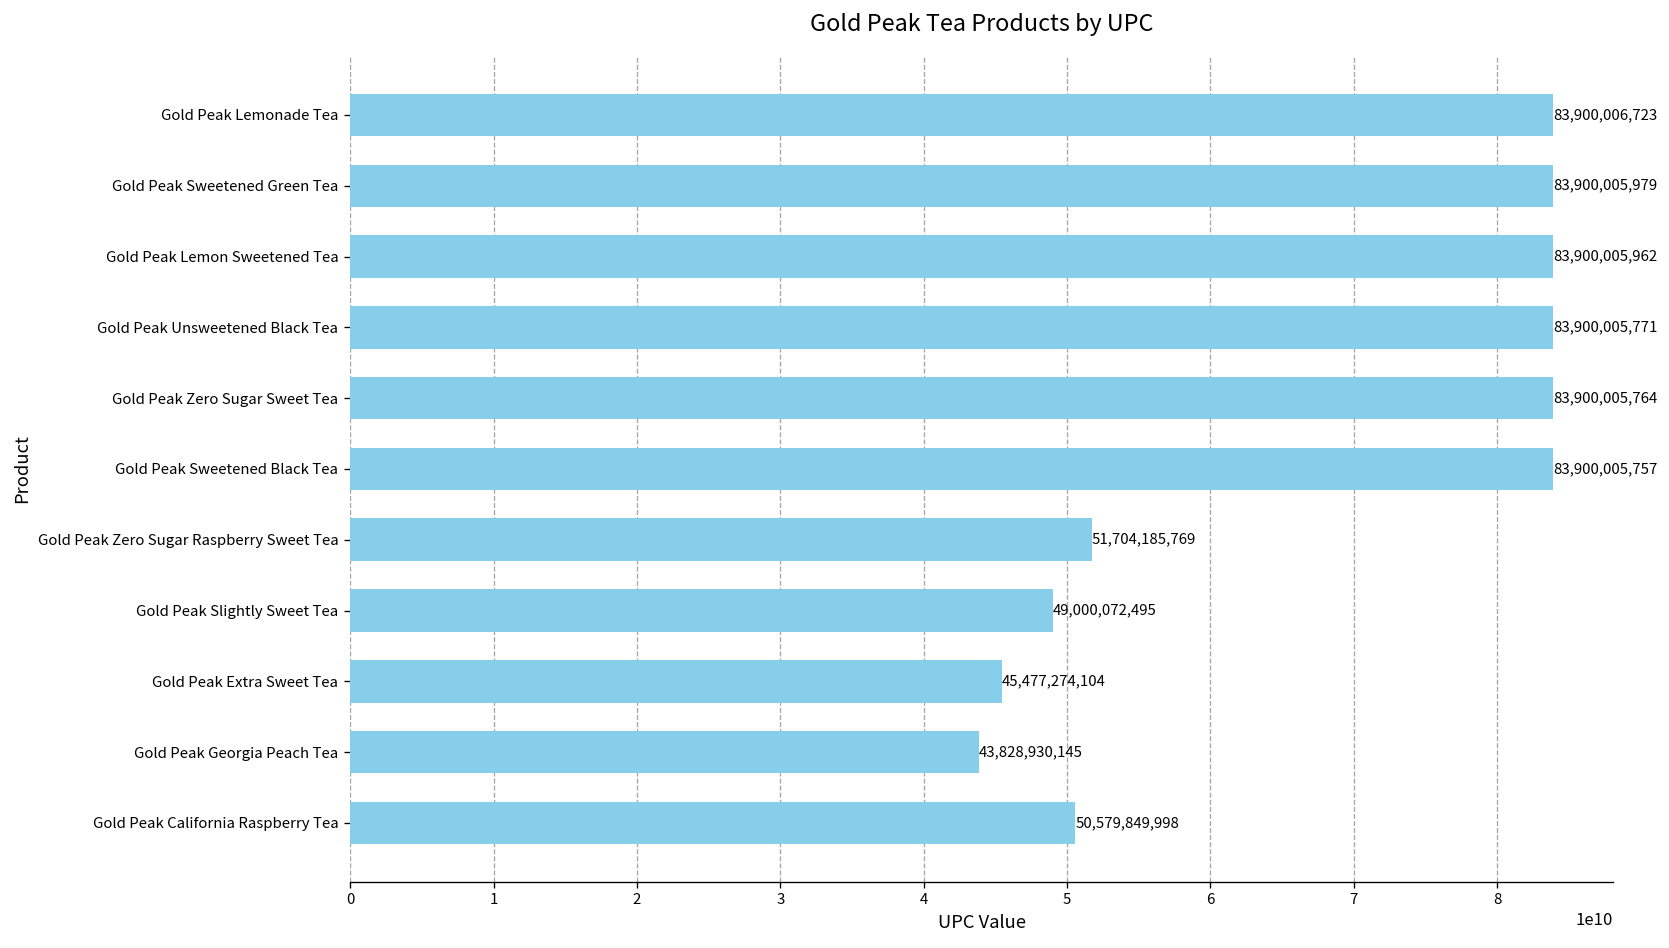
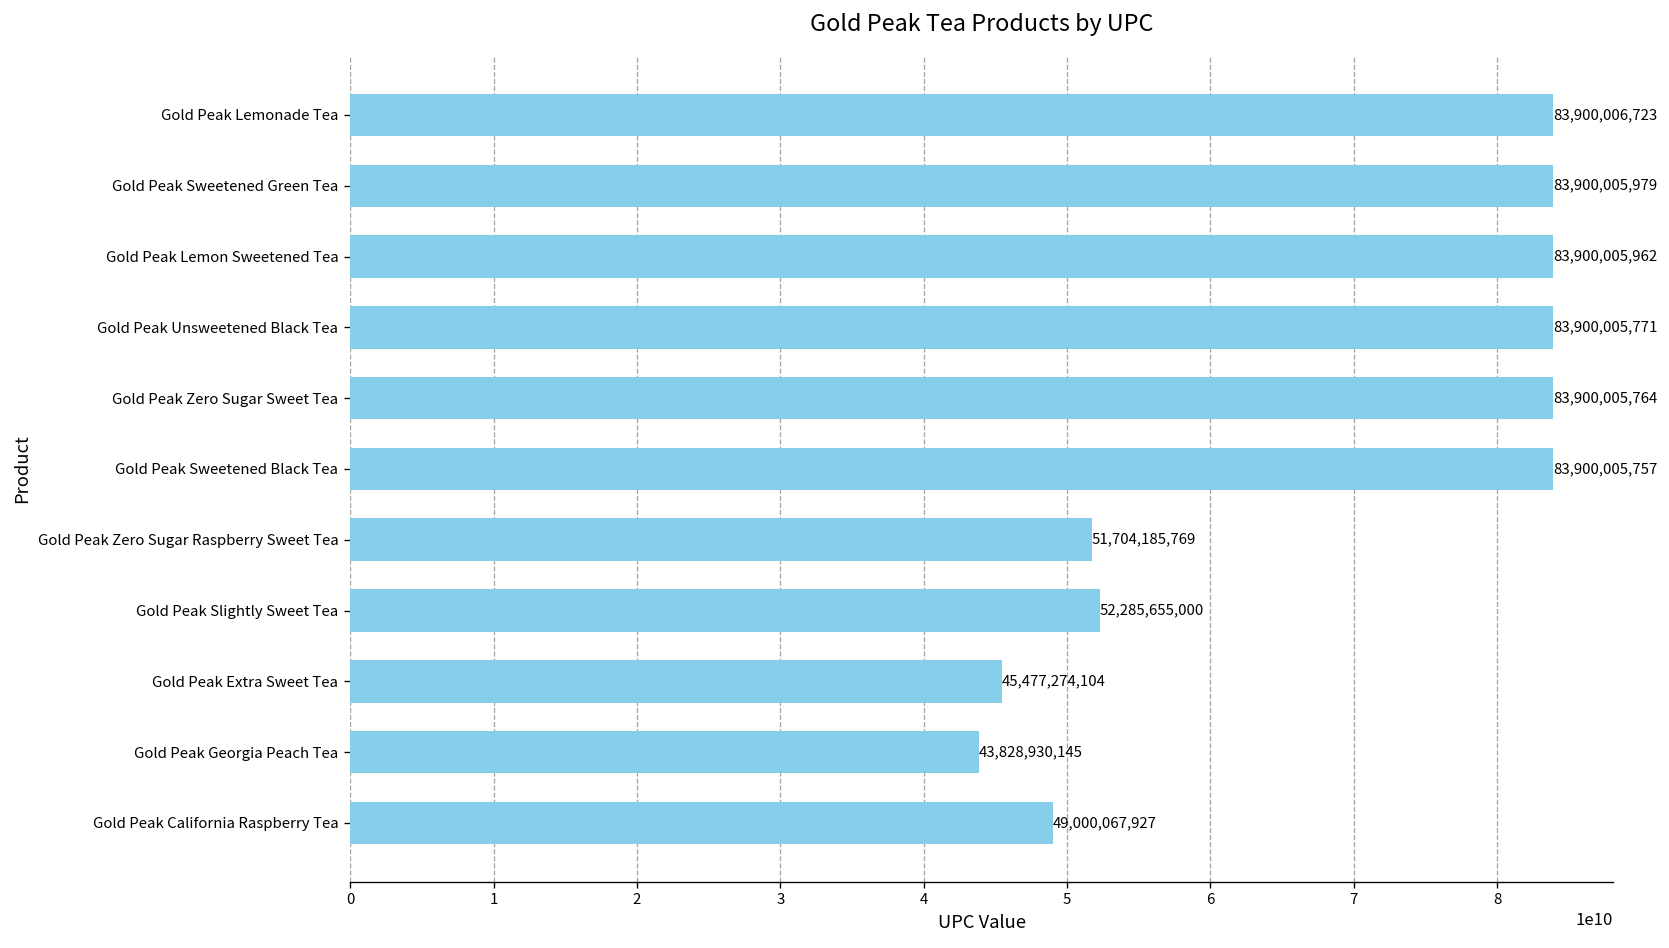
Gold Peak Slightly Sweet Tea: 49,000,072,495 -> 52,285,655,000
Gold Peak California Raspberry Tea: 50,579,849,998 -> 49,000,067,927
